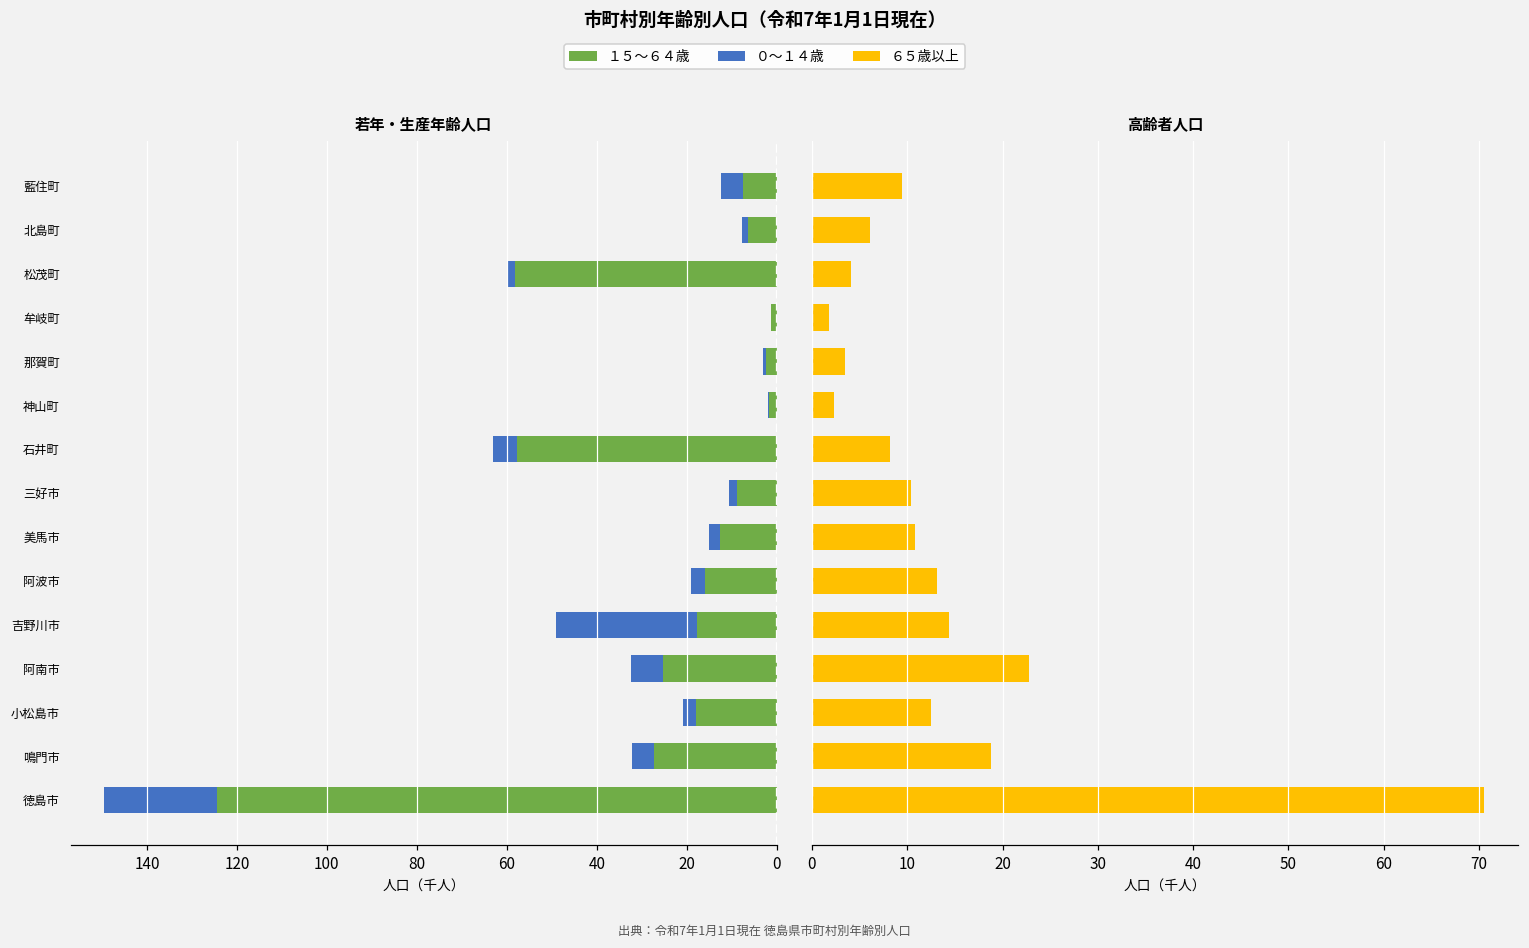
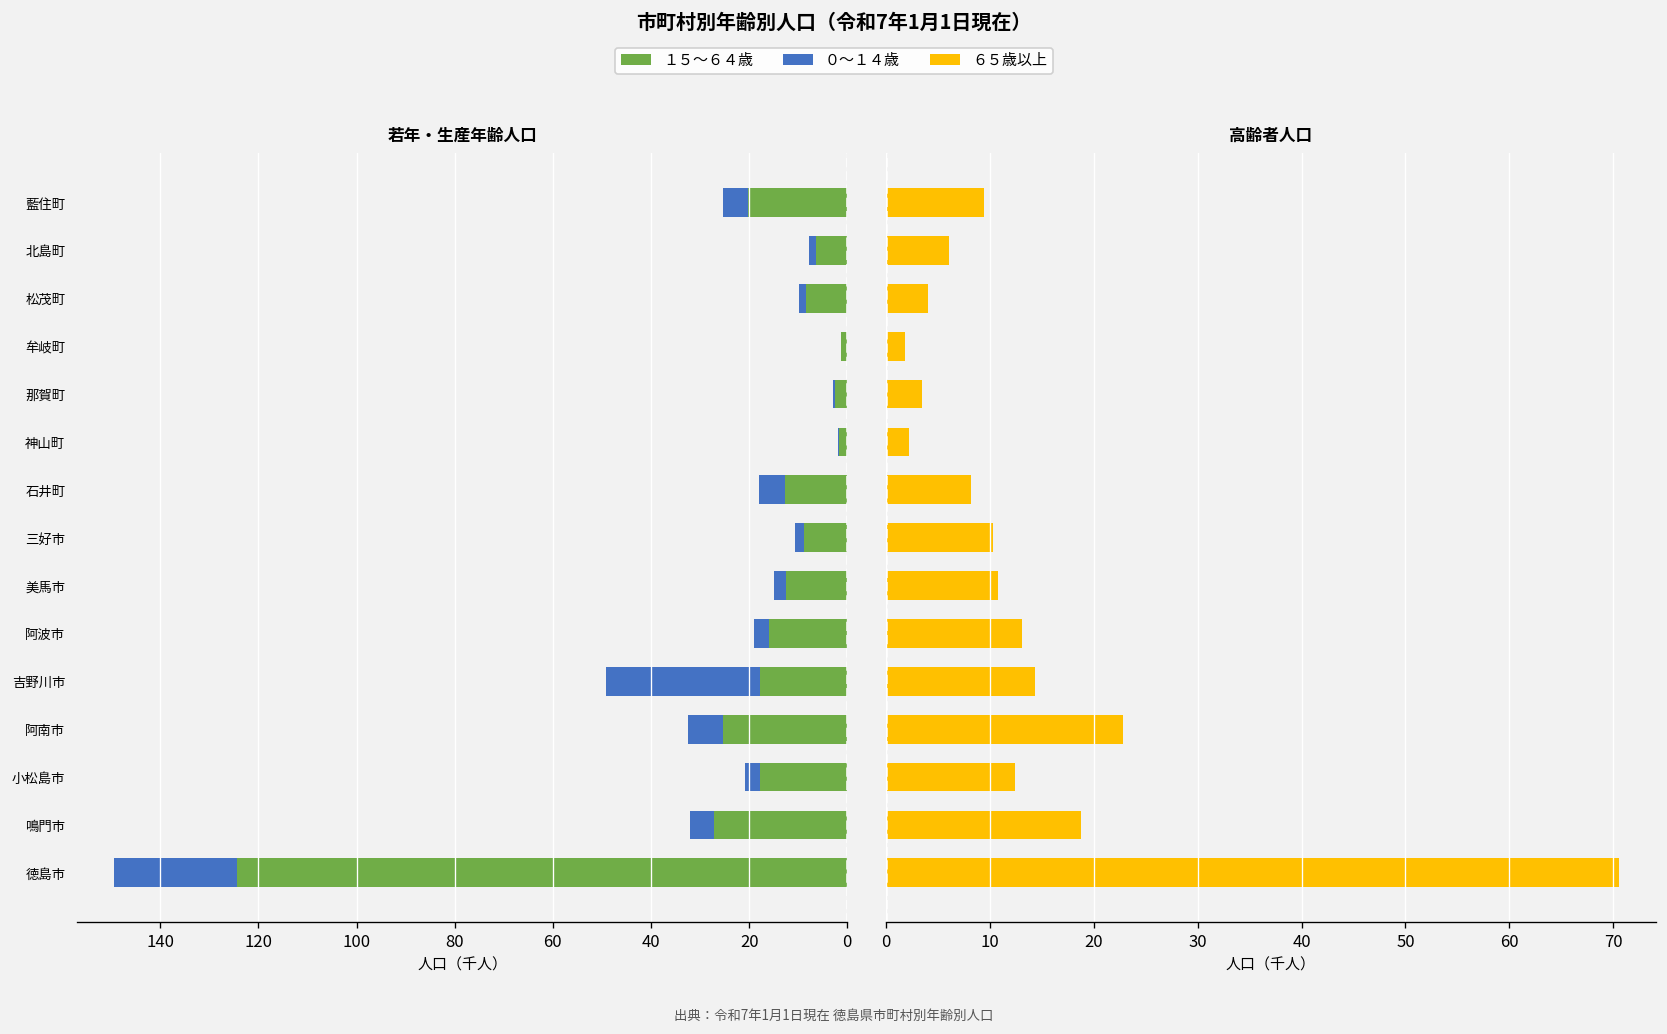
若年・生産年齢人口, １５～６４歳, 藍住町: 8 -> 20
若年・生産年齢人口, １５～６４歳, 松茂町: 58 -> 8
若年・生産年齢人口, １５～６４歳, 石井町: 58 -> 13
